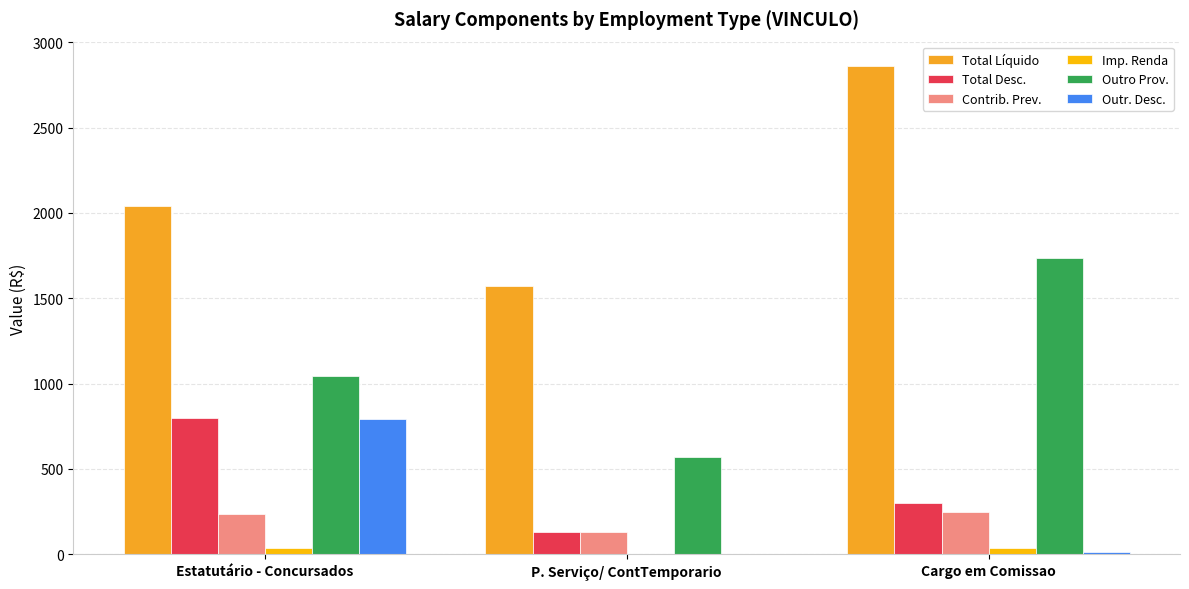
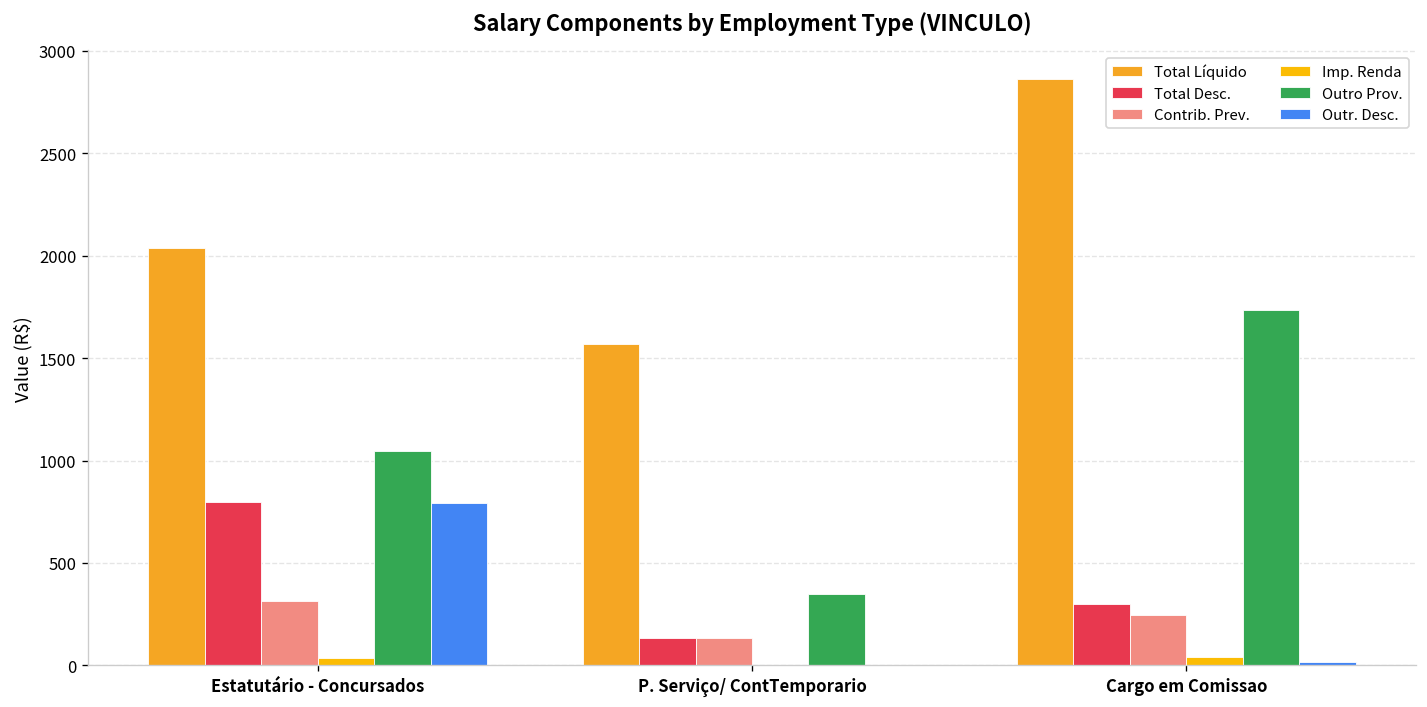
Contrib. Prev., Estatutário - Concursados: 240 -> 310
Outro Prov., P. Serviço/ ContTemporario: 570 -> 350
